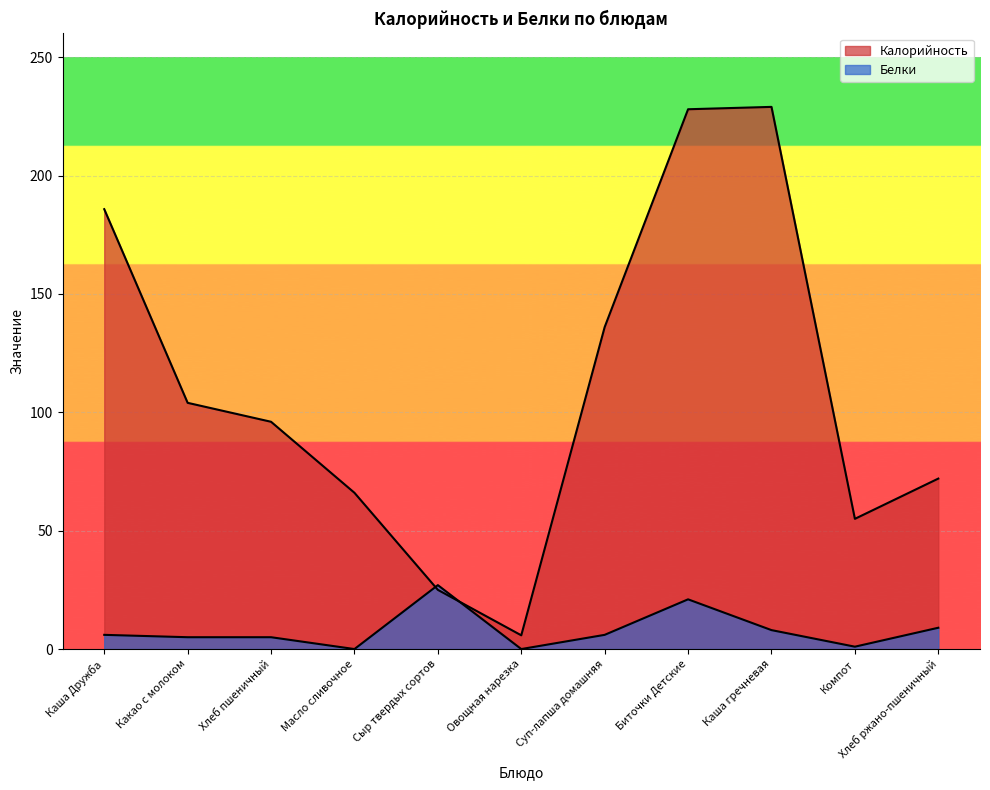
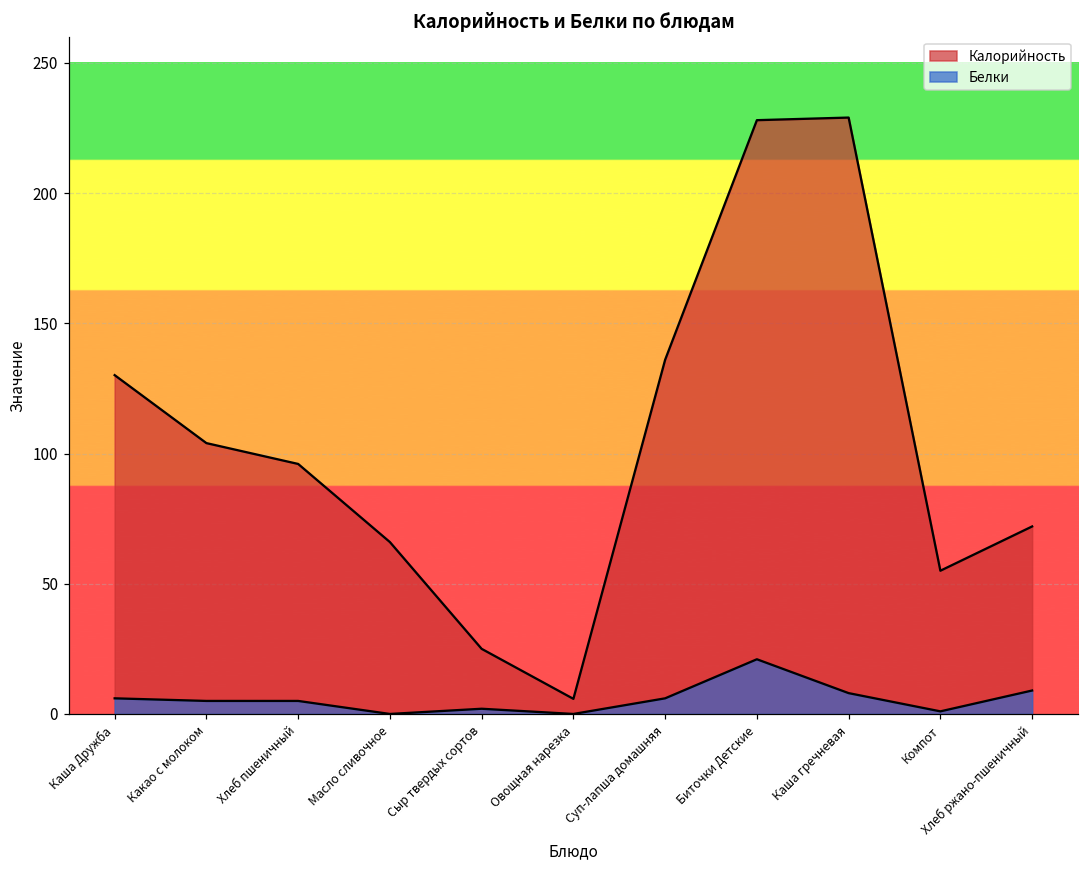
Калорийность, Каша Дружба: 186 -> 130
Белки, Сыр твердых сортов: 27 -> 2
